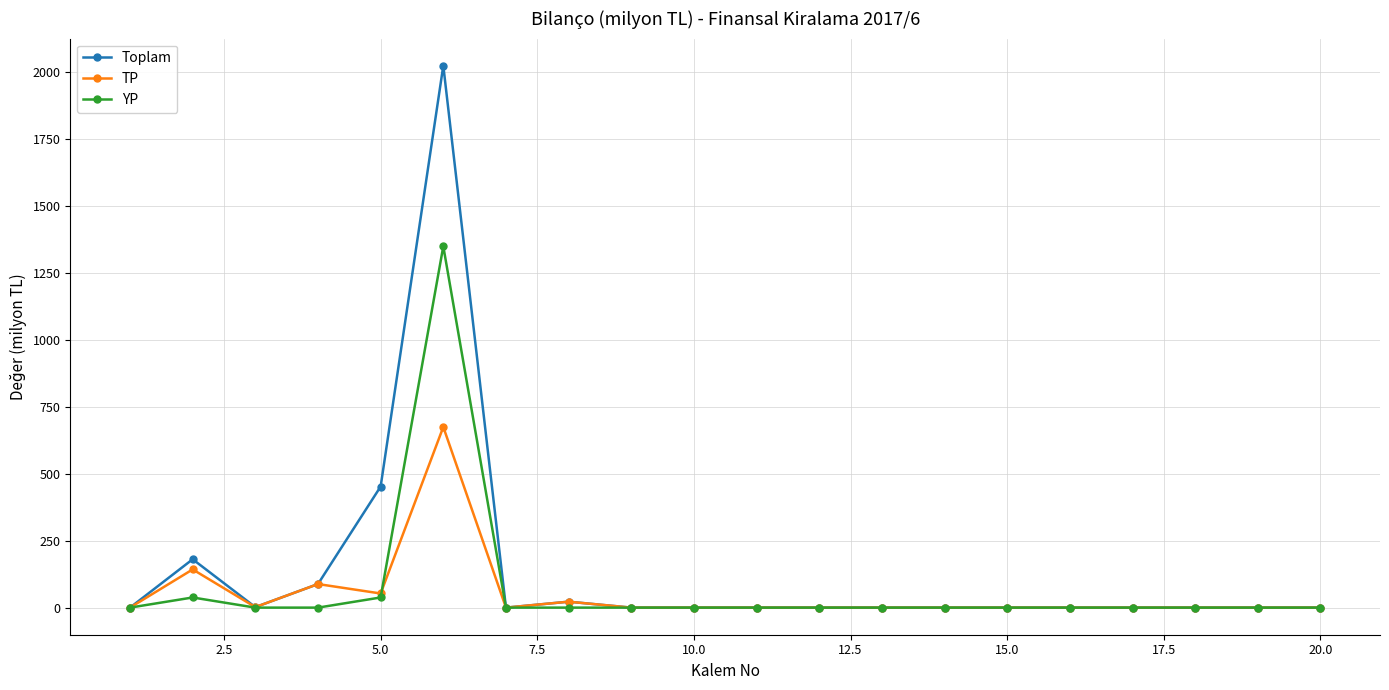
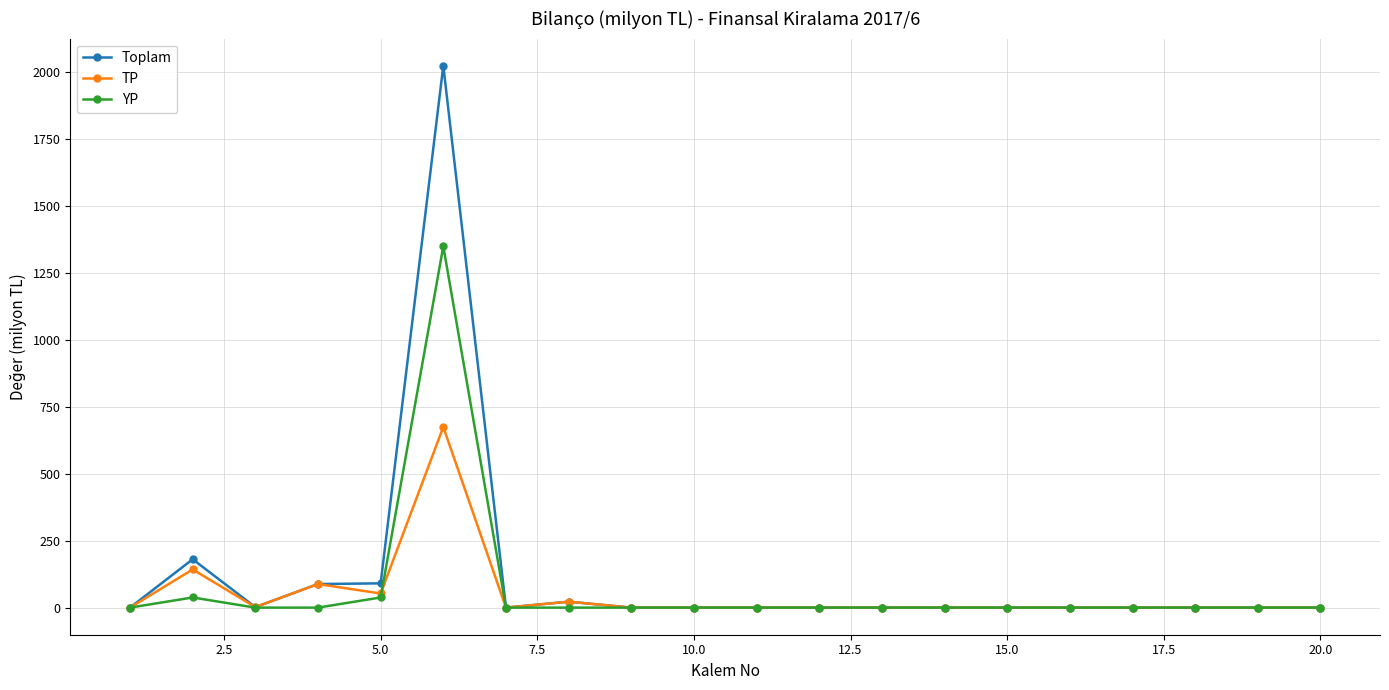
Toplam, 5.0: 450 -> 90
